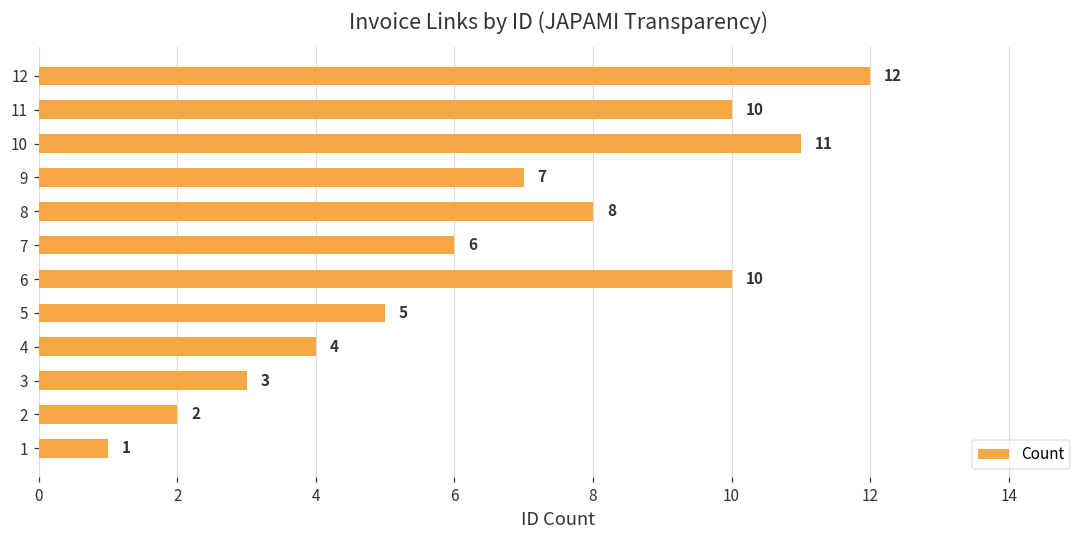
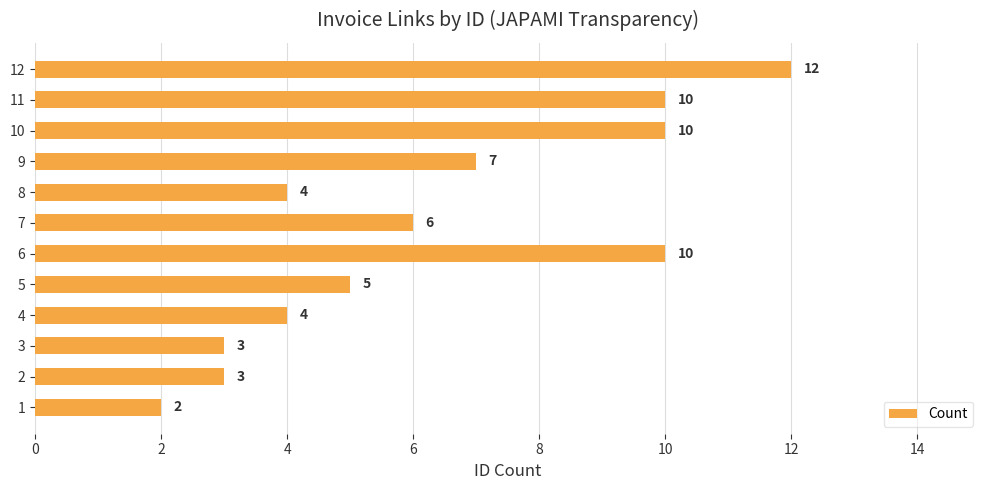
10: 11 -> 10
8: 8 -> 4
2: 2 -> 3
1: 1 -> 2
